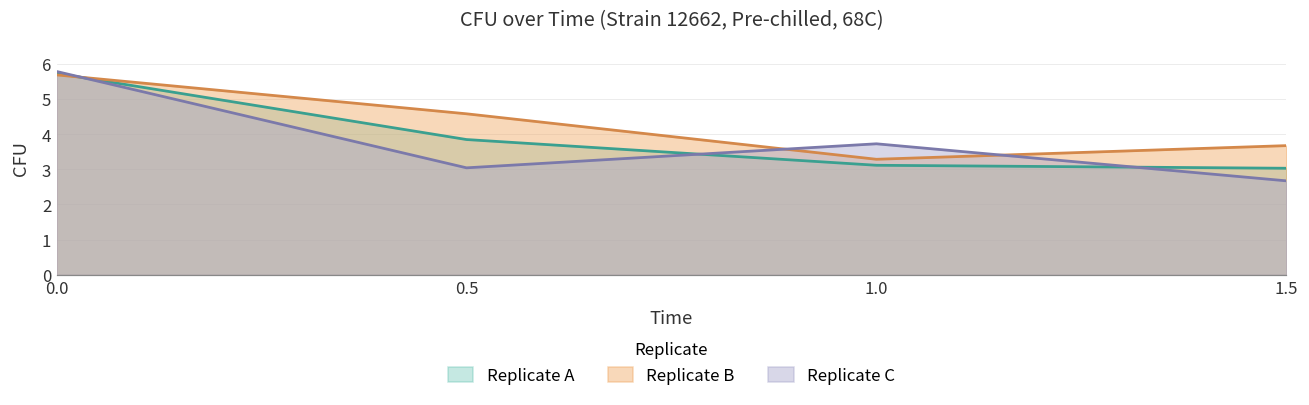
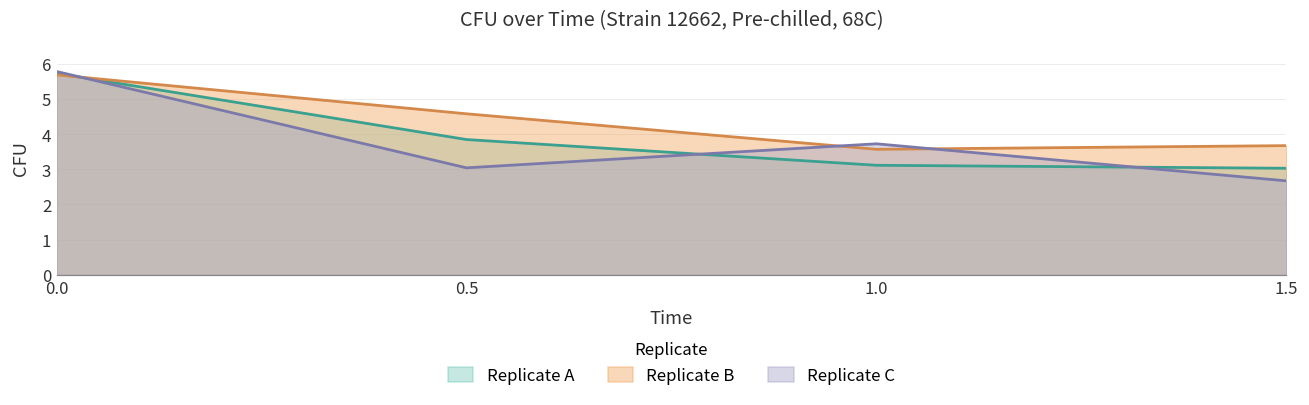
Replicate B, 1.0: 3.3 -> 3.6
